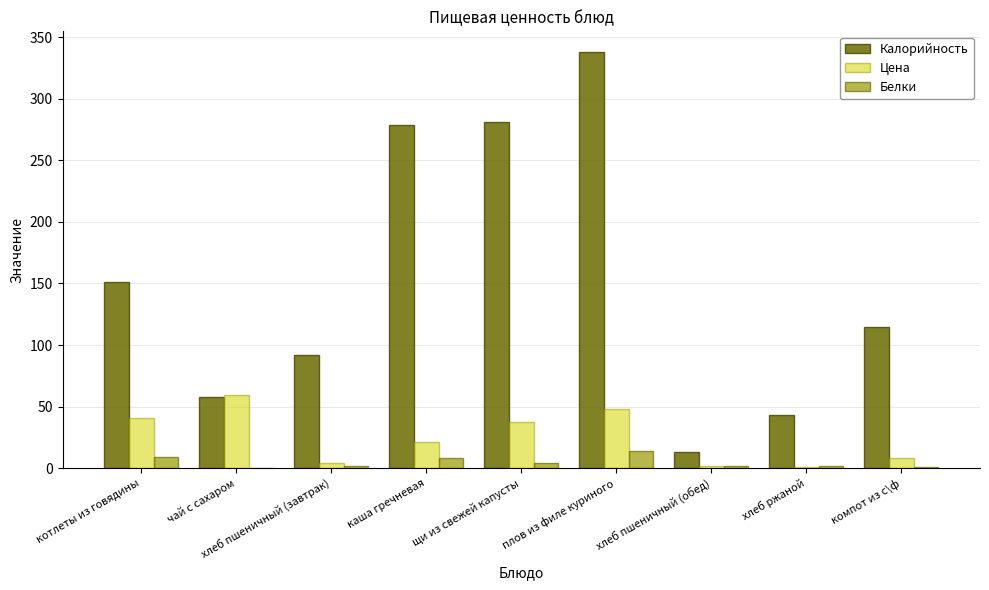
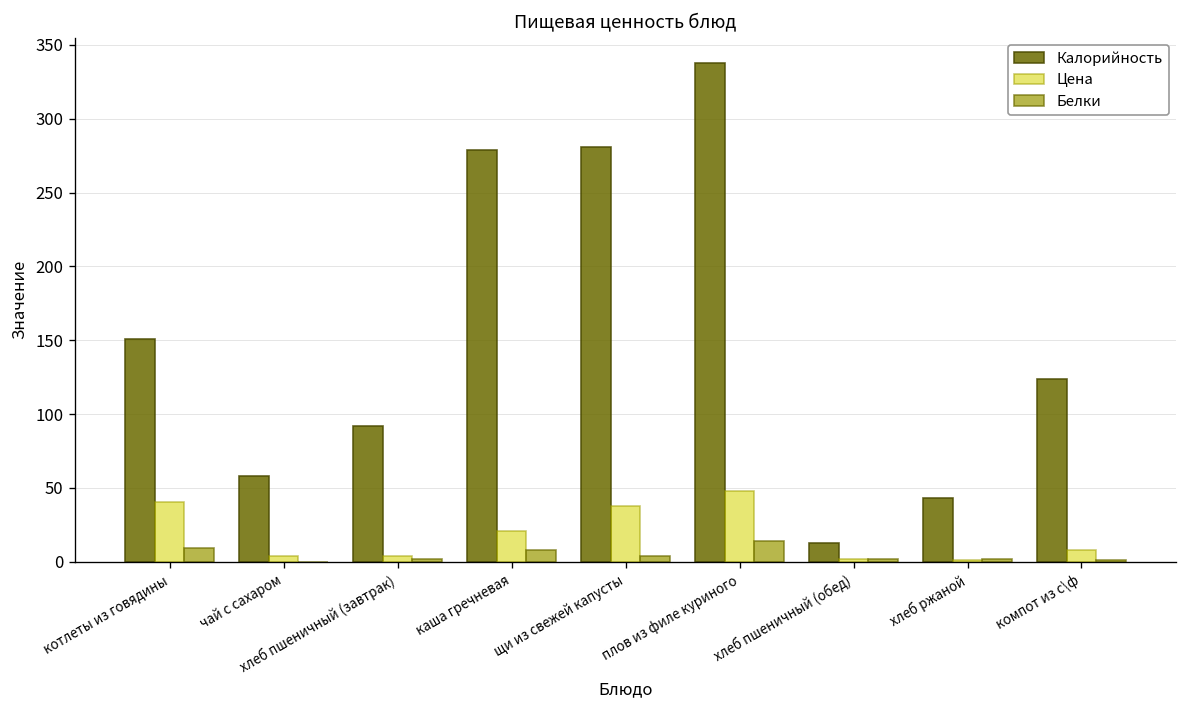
Цена, чай с сахаром: 59 -> 4
Калорийность, компот из с\ф: 115 -> 124
